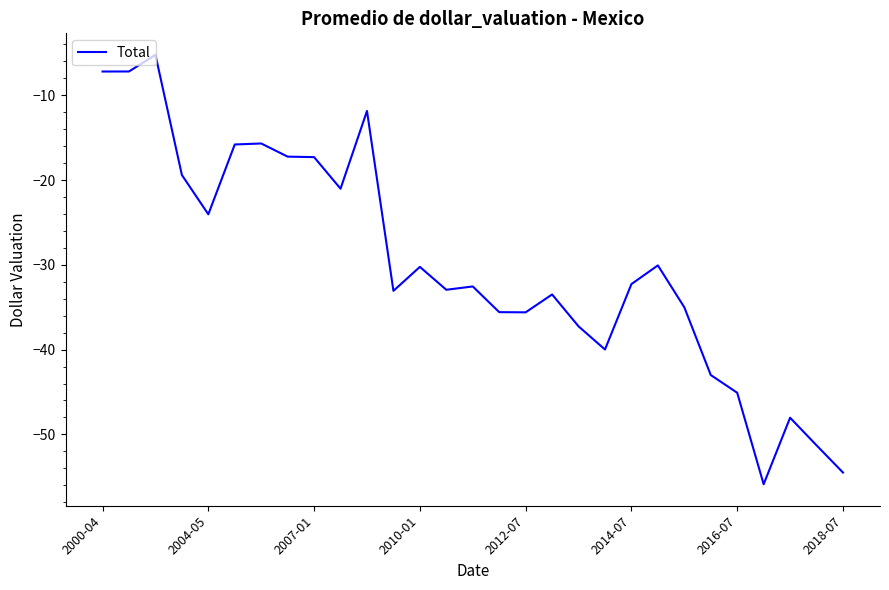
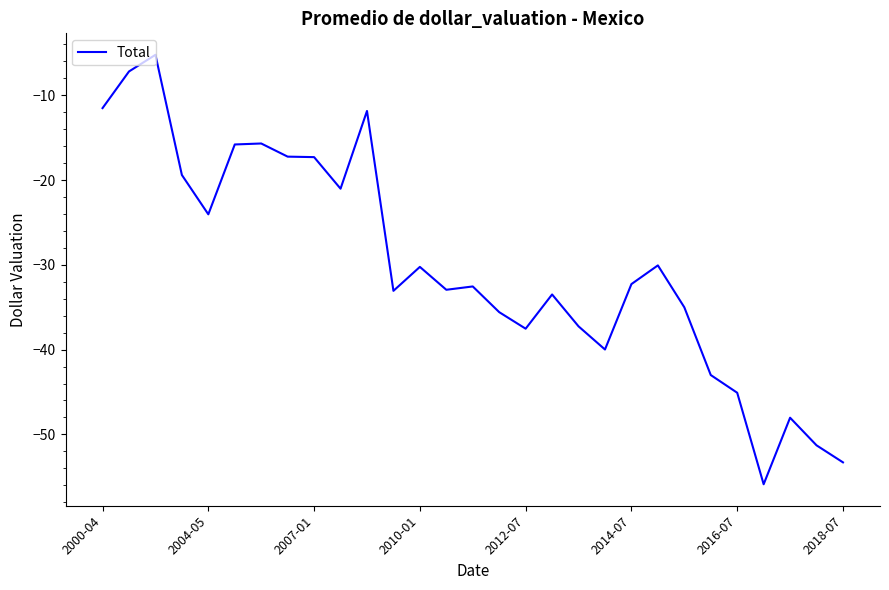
2000-04: -7 -> -12
2012-07: -36 -> -38
2018-07: -55 -> -53
